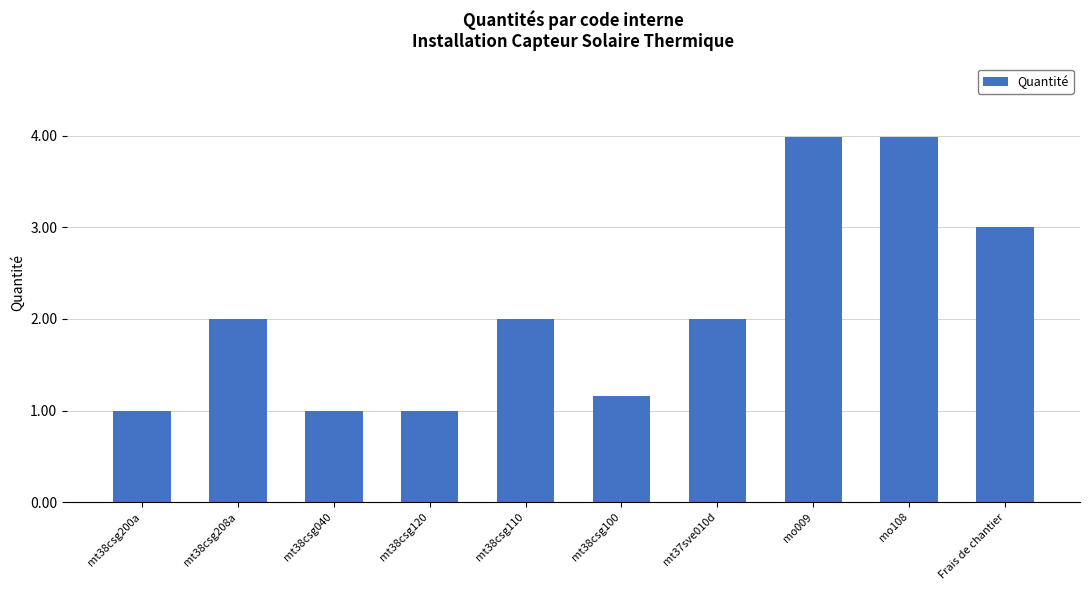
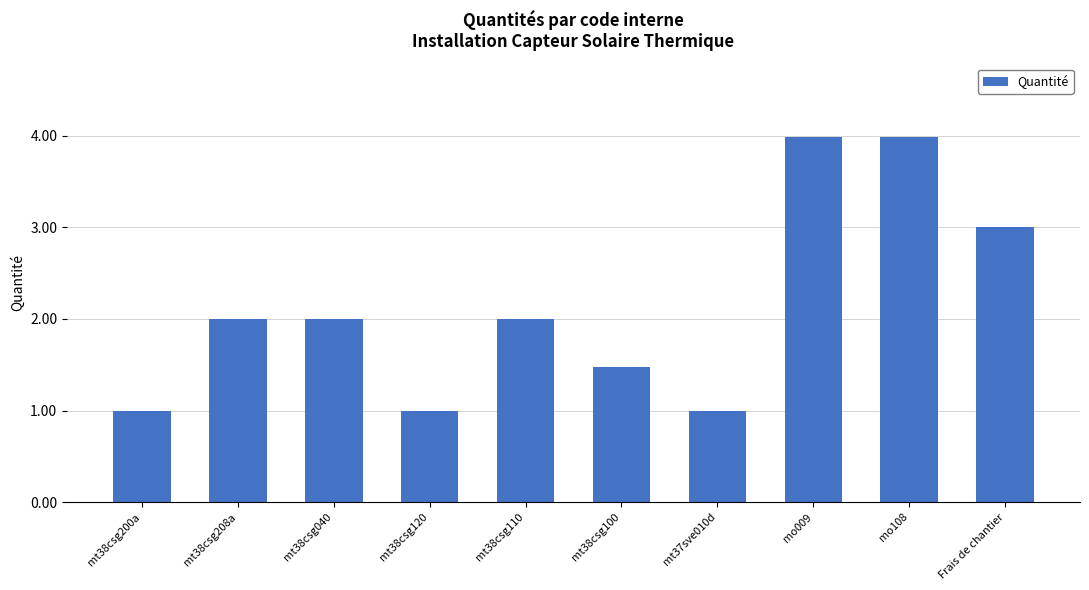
mt38csg040: 1 -> 2
mt38csg100: 1.2 -> 1.5
mt37sve010d: 2 -> 1
